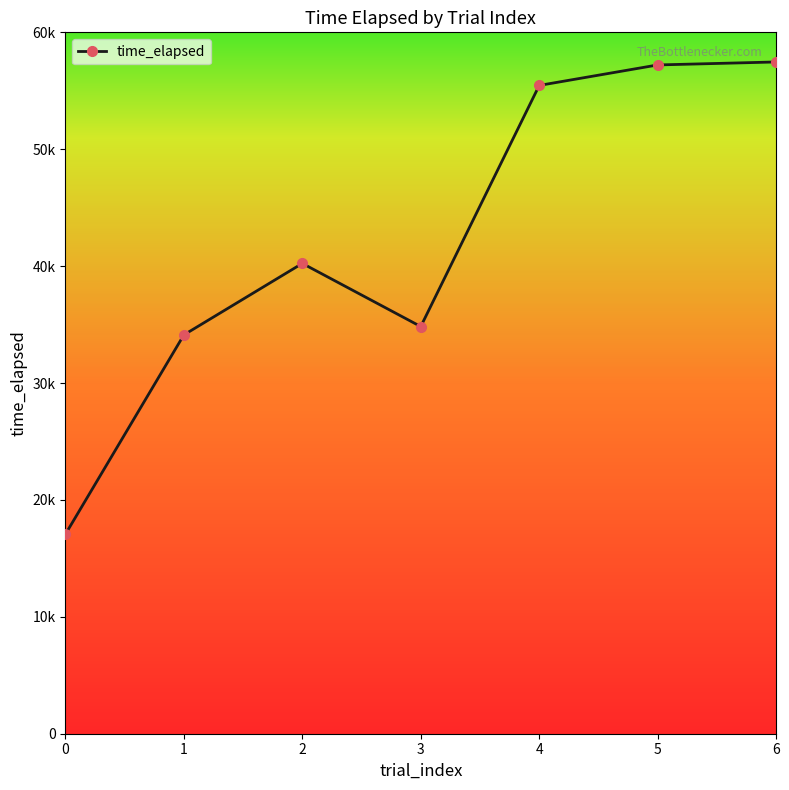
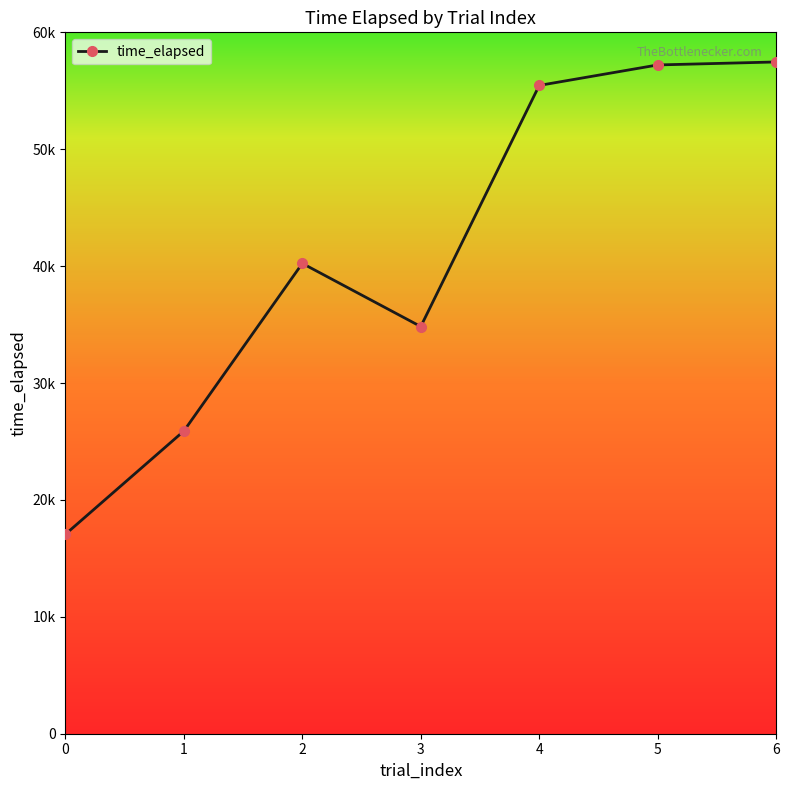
1: 34100 -> 25900
